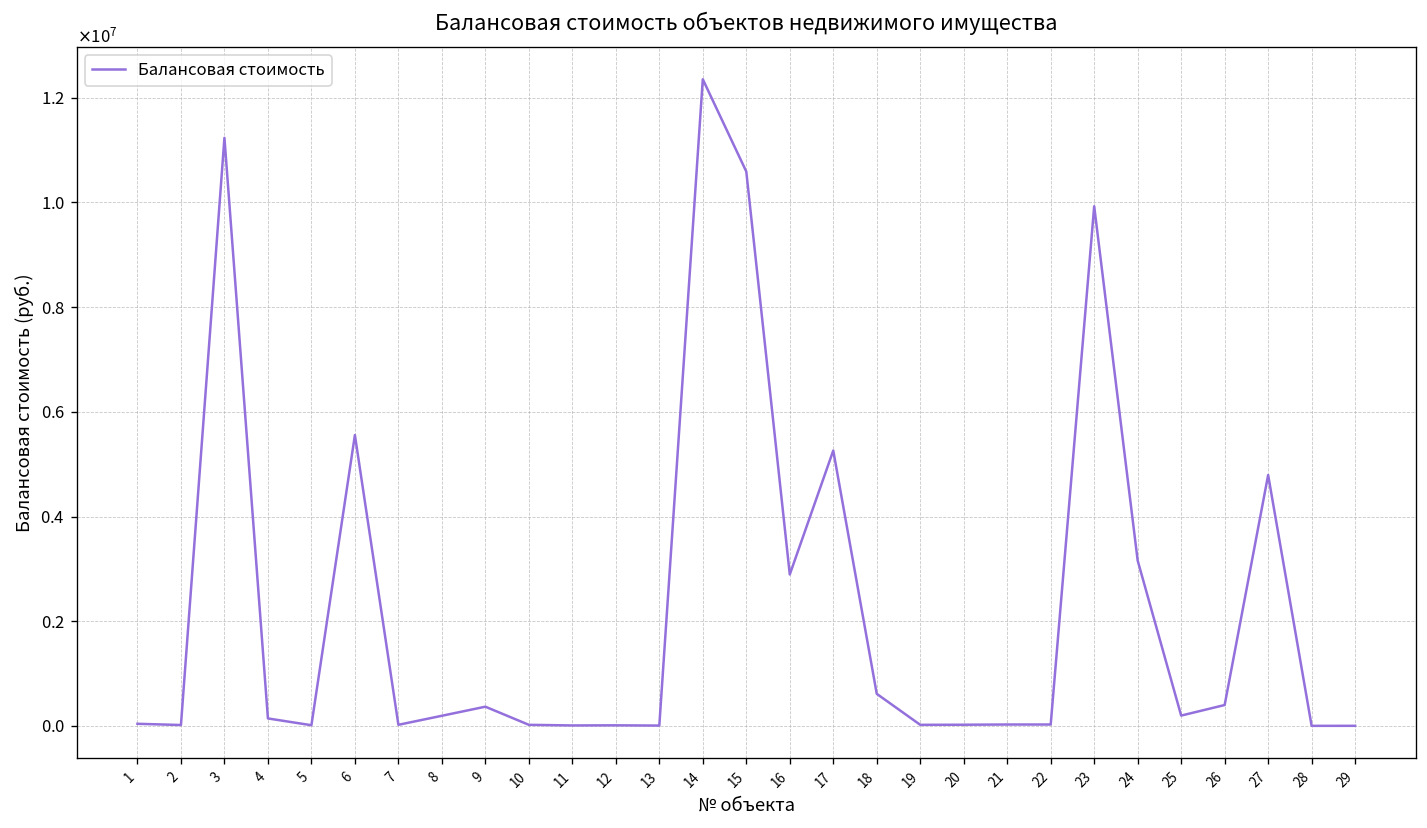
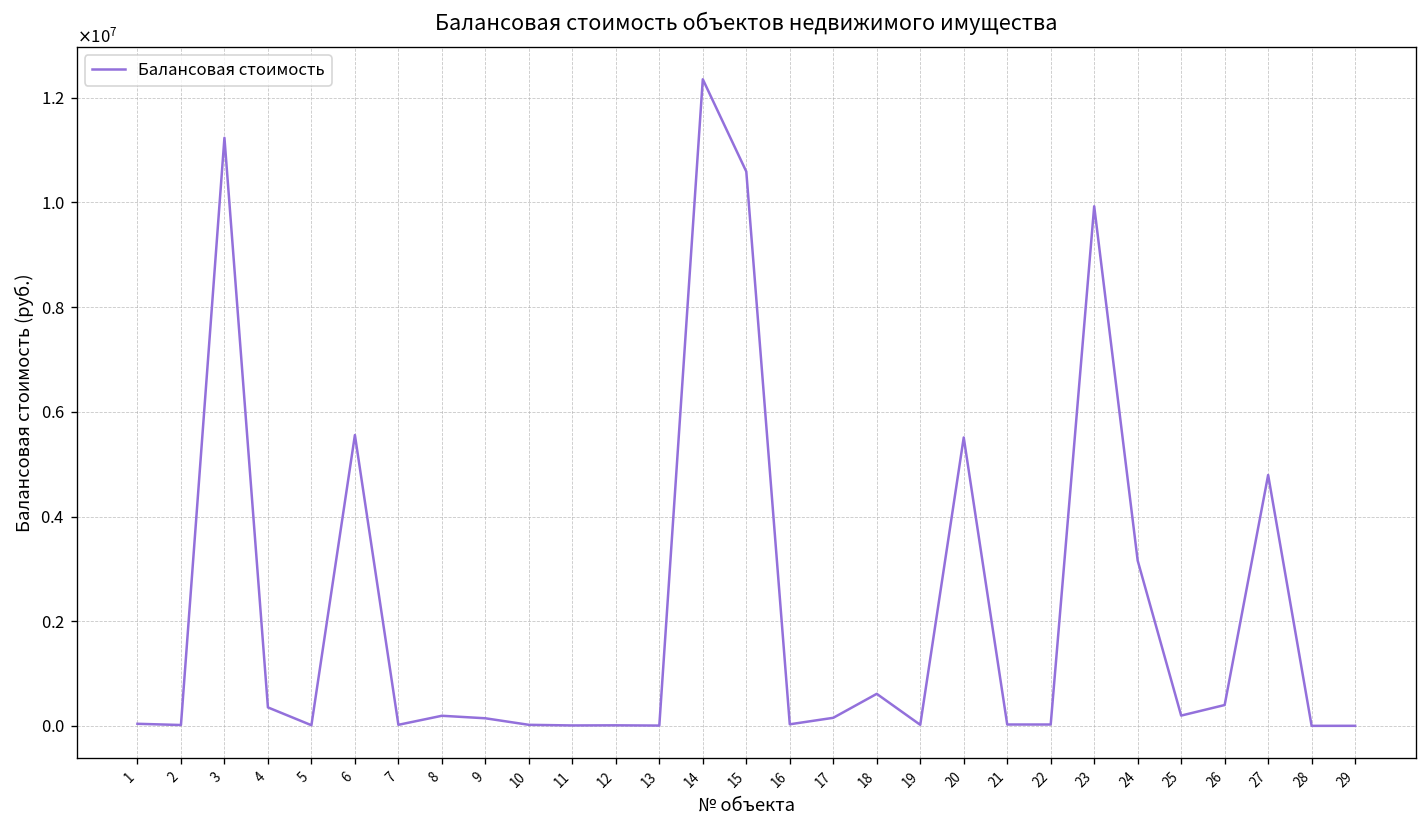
4: 100000 -> 400000
9: 400000 -> 100000
16: 2900000 -> 0
17: 5300000 -> 200000
20: 0 -> 5500000
